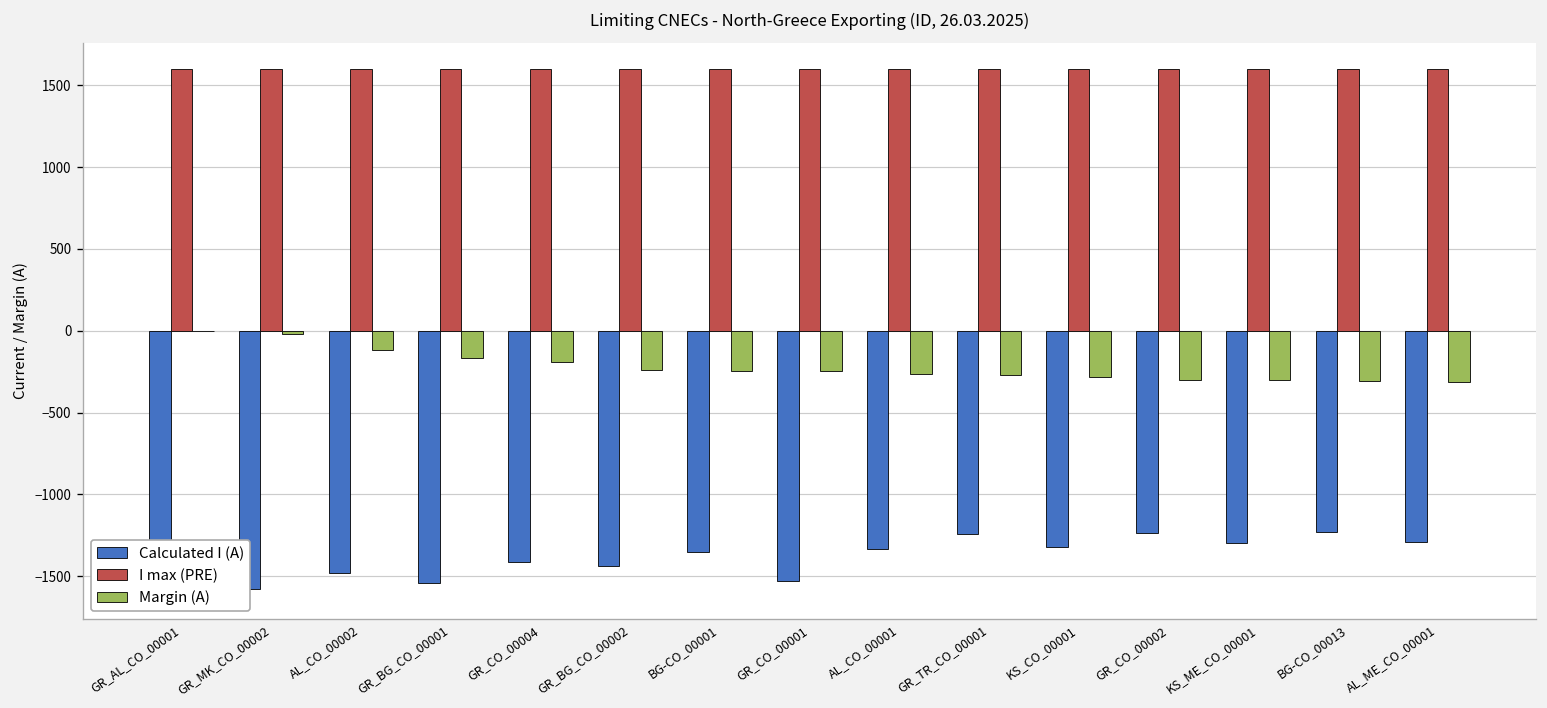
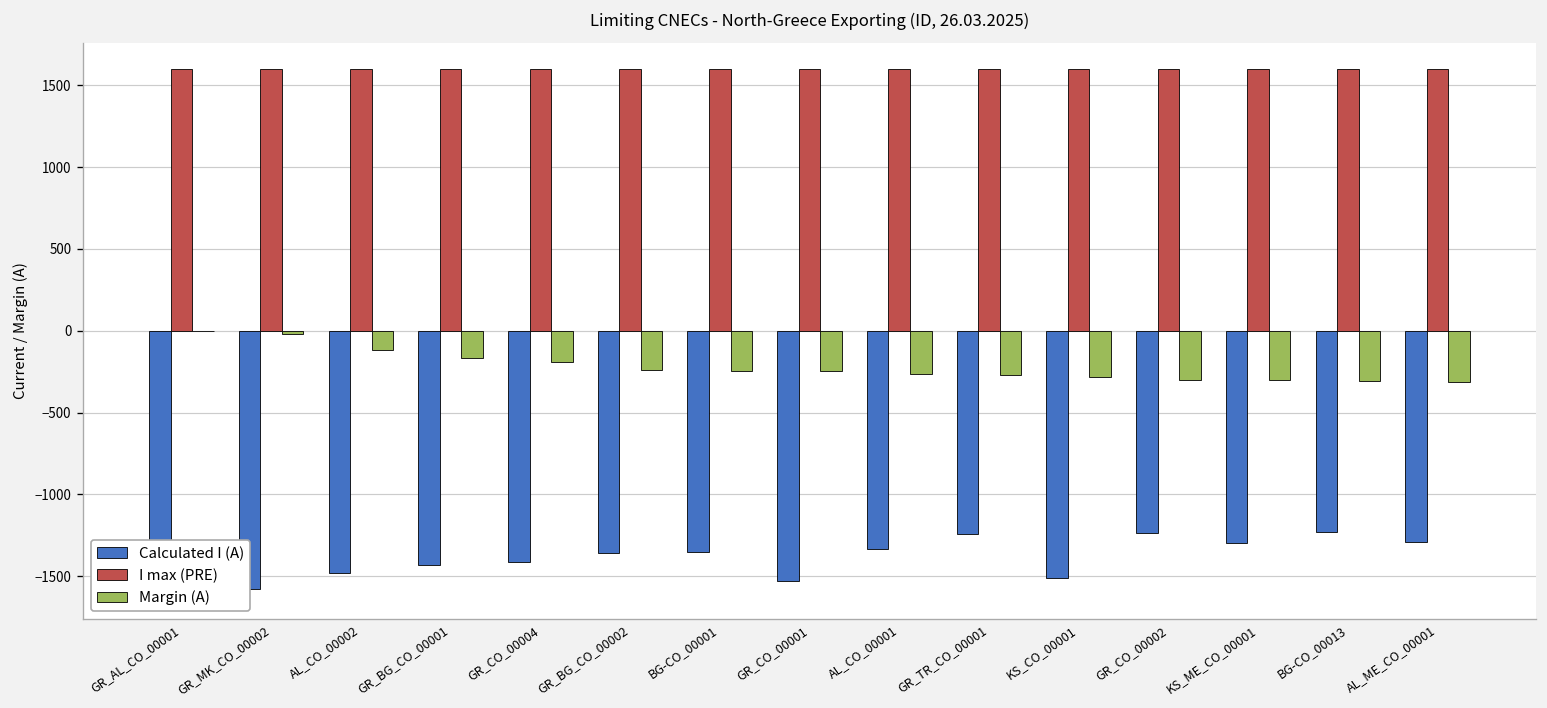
Calculated I (A), GR_BG_CO_00001: -1540 -> -1430
Calculated I (A), GR_BG_CO_00002: -1440 -> -1360
Calculated I (A), KS_CO_00001: -1320 -> -1510
